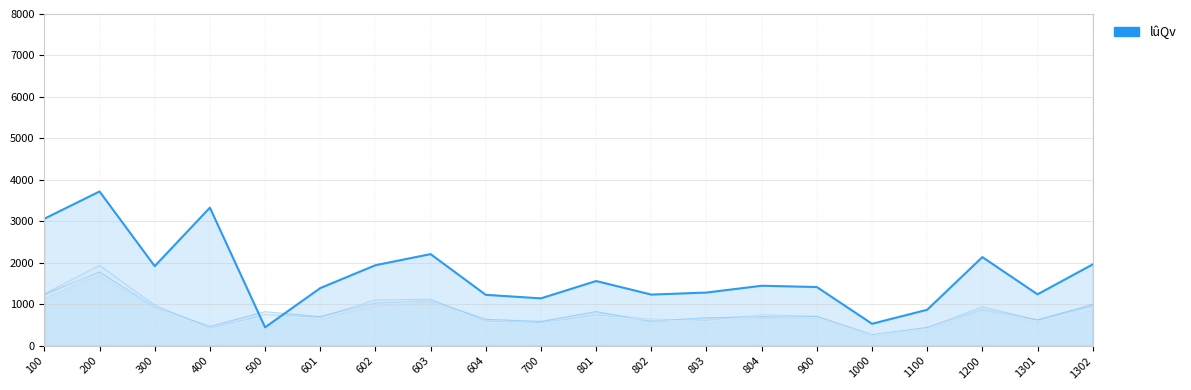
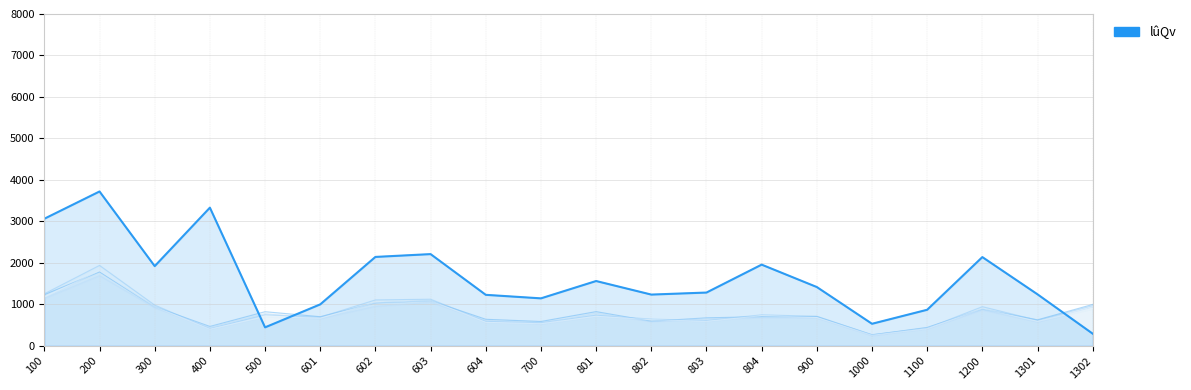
lûQv, 601: 1400 -> 1000
lûQv, 602: 1900 -> 2100
lûQv, 804: 1400 -> 2000
lûQv, 1302: 2000 -> 300
